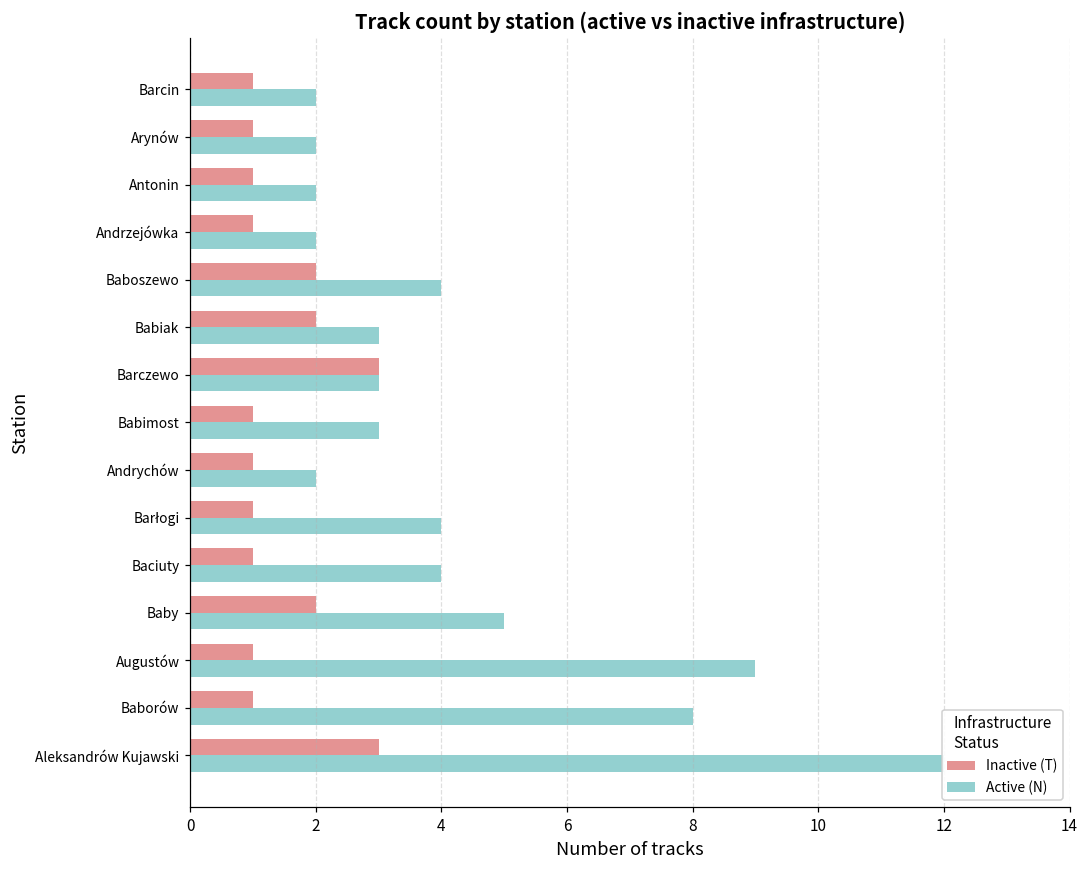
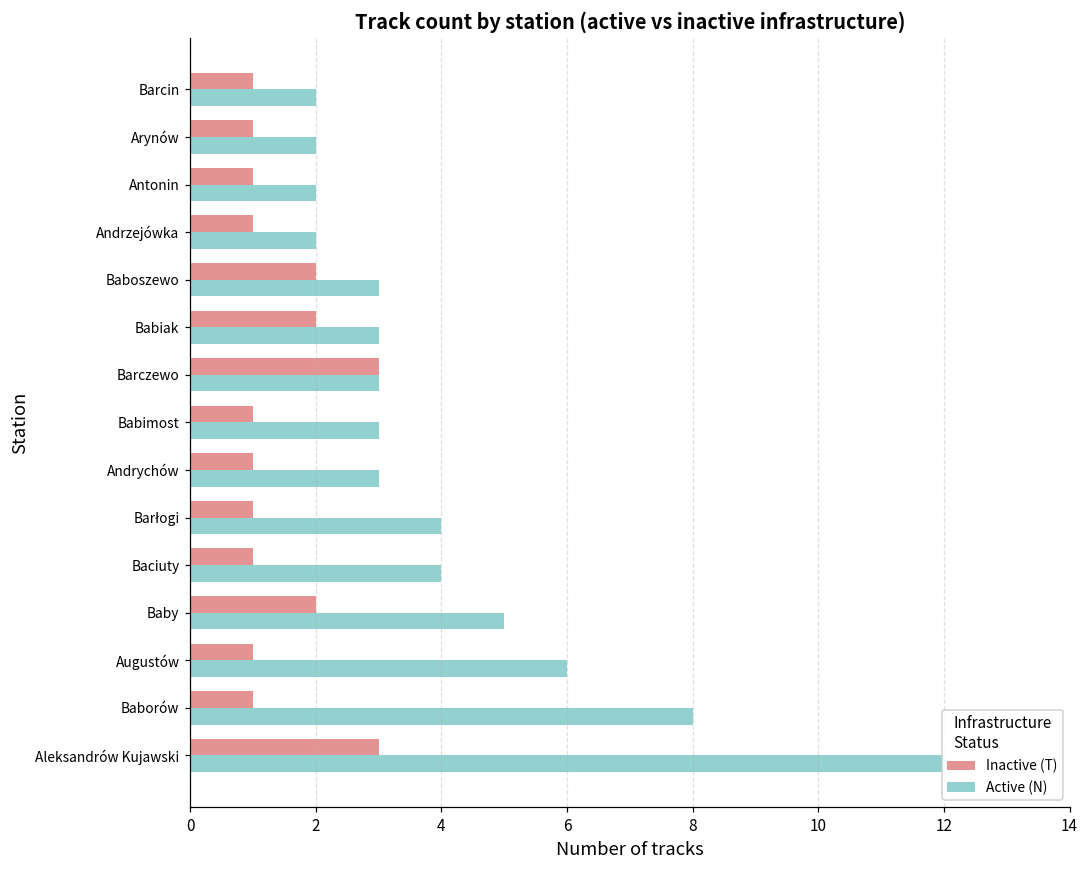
Active (N), Baboszewo: 4 -> 3
Active (N), Andrychów: 2 -> 3
Active (N), Augustów: 9 -> 6
